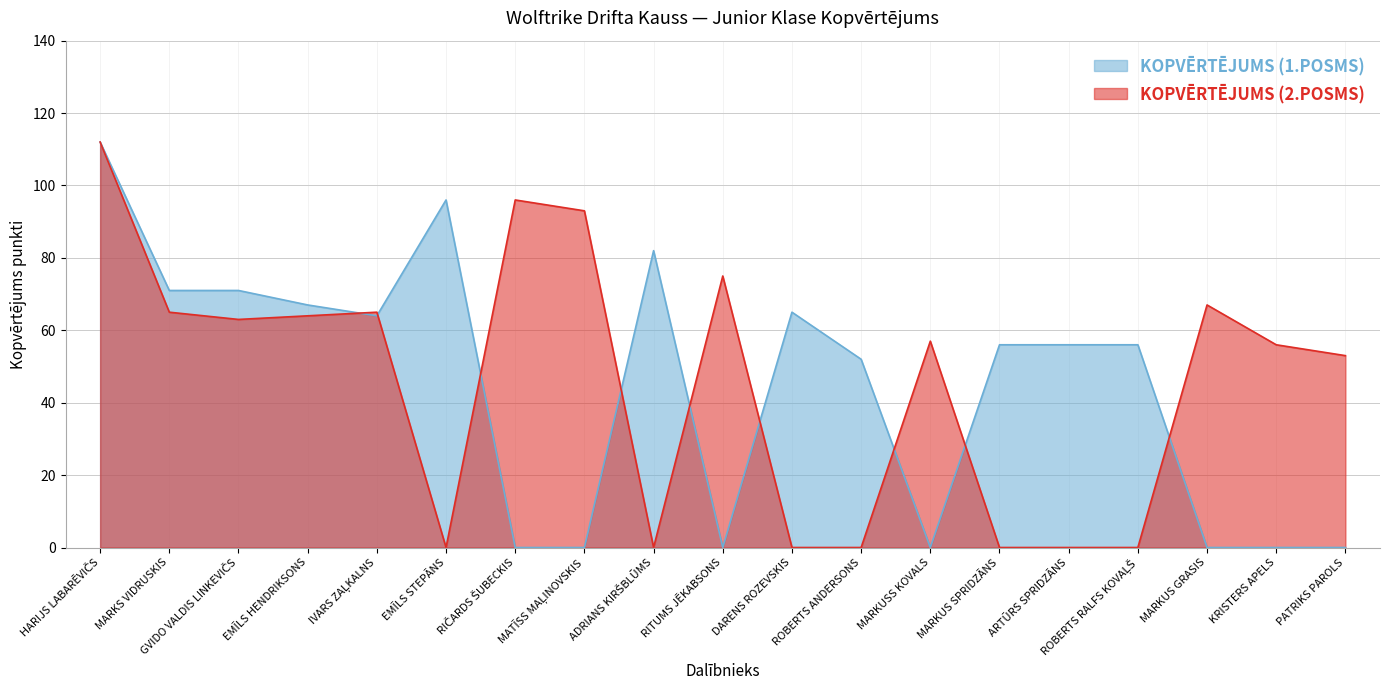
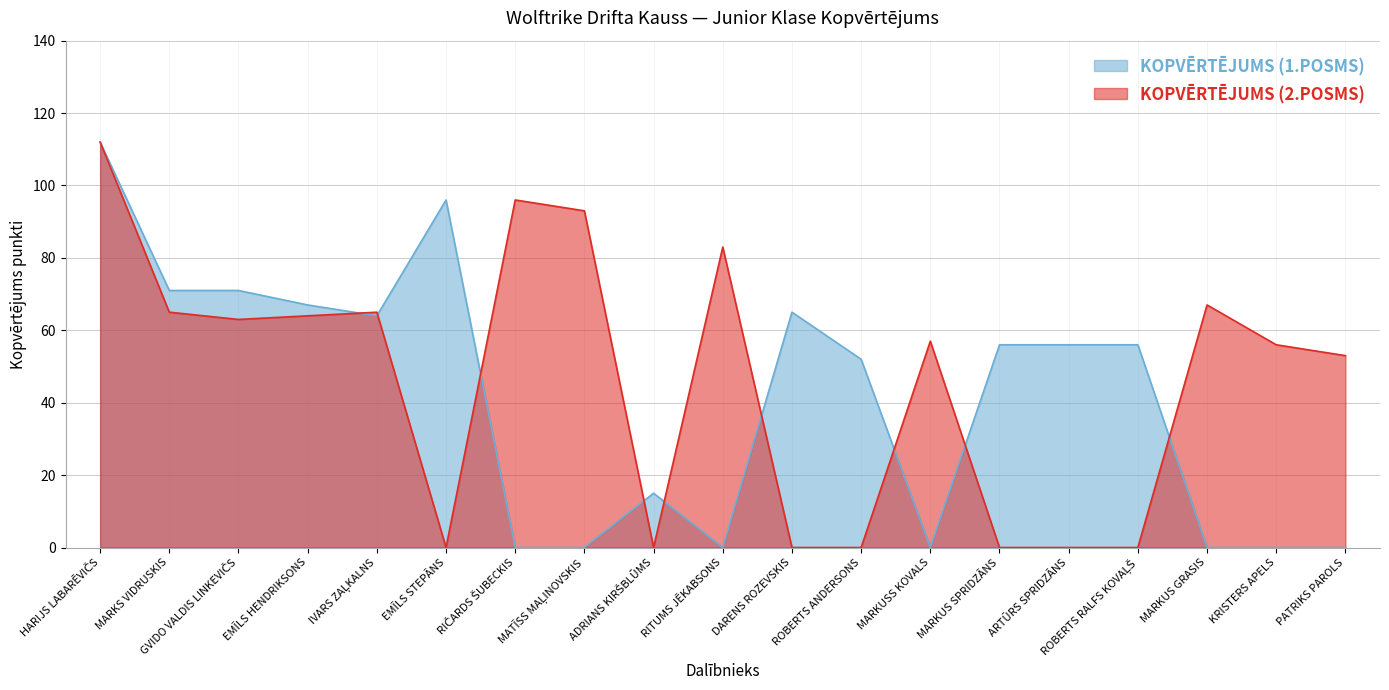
KOPVĒRTĒJUMS (1.POSMS), ADRIANS KIRŠBLŪMS: 82 -> 15
KOPVĒRTĒJUMS (2.POSMS), RITUMS JĒKABSONS: 75 -> 83
